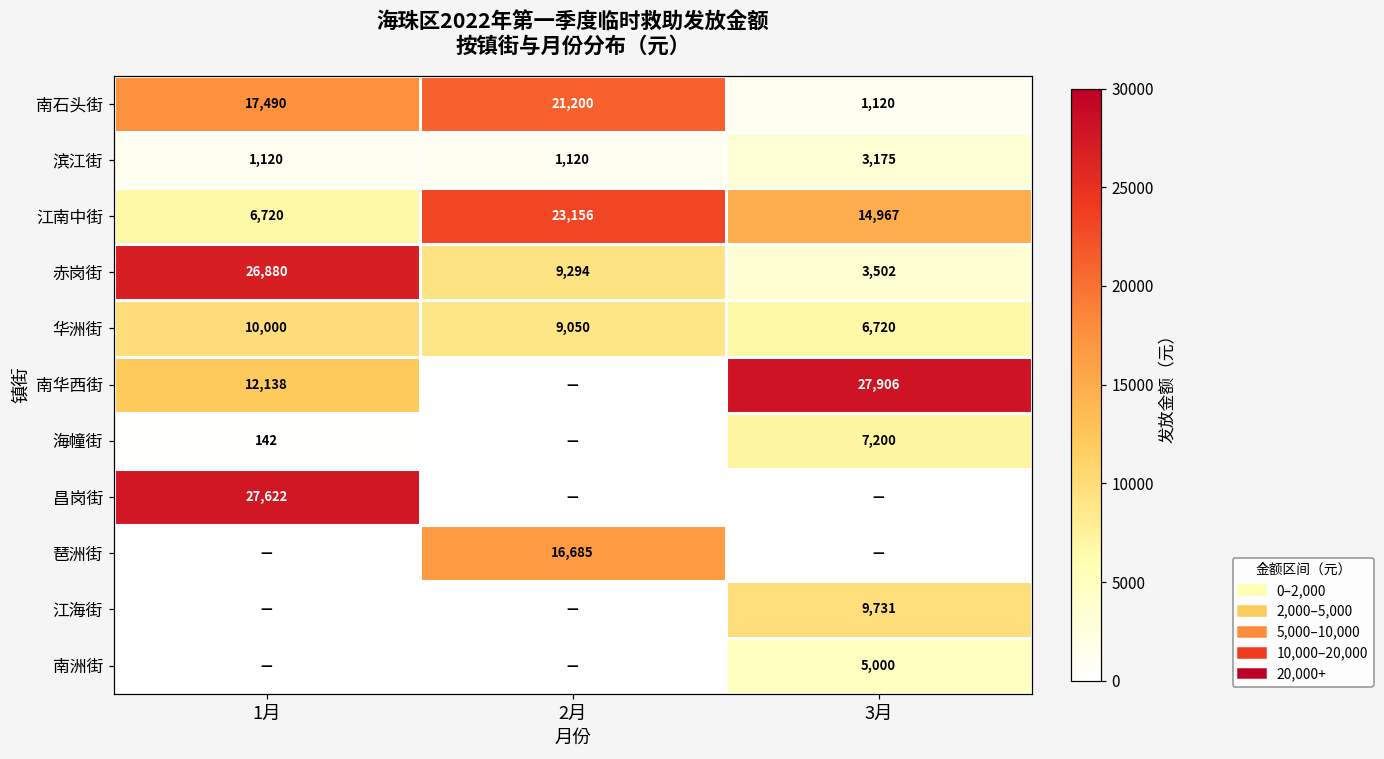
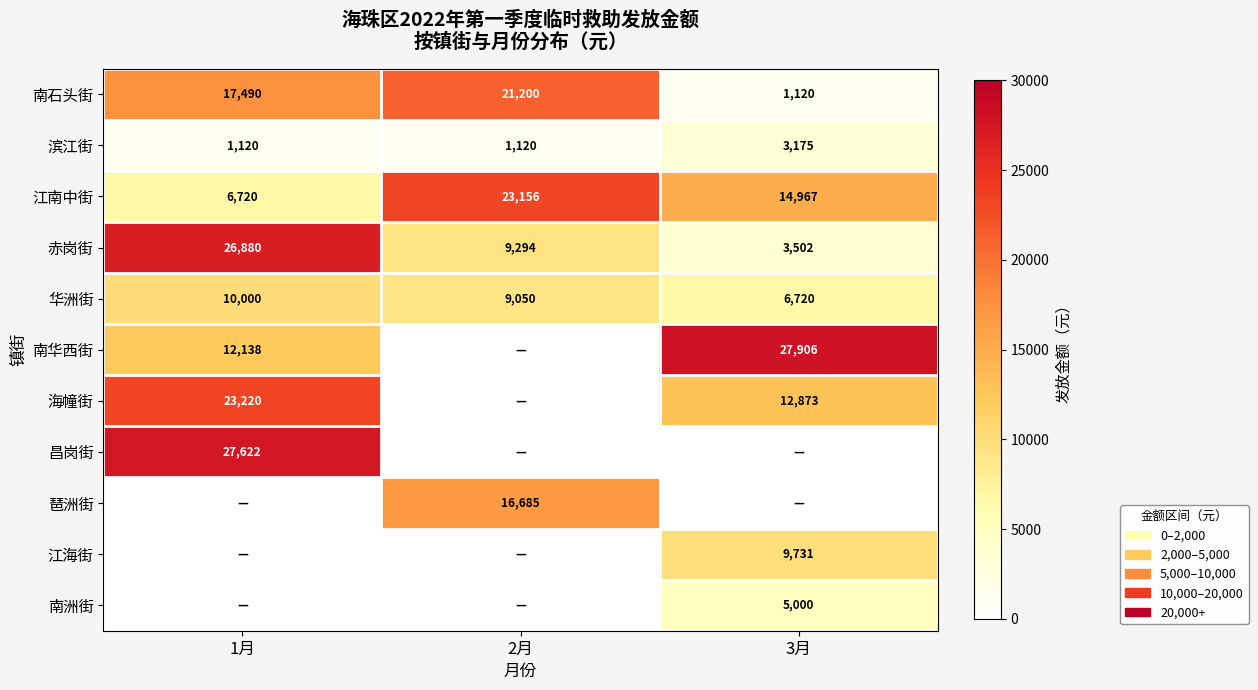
海幢街, 1月: 142 -> 23,220
海幢街, 3月: 7,200 -> 12,873
